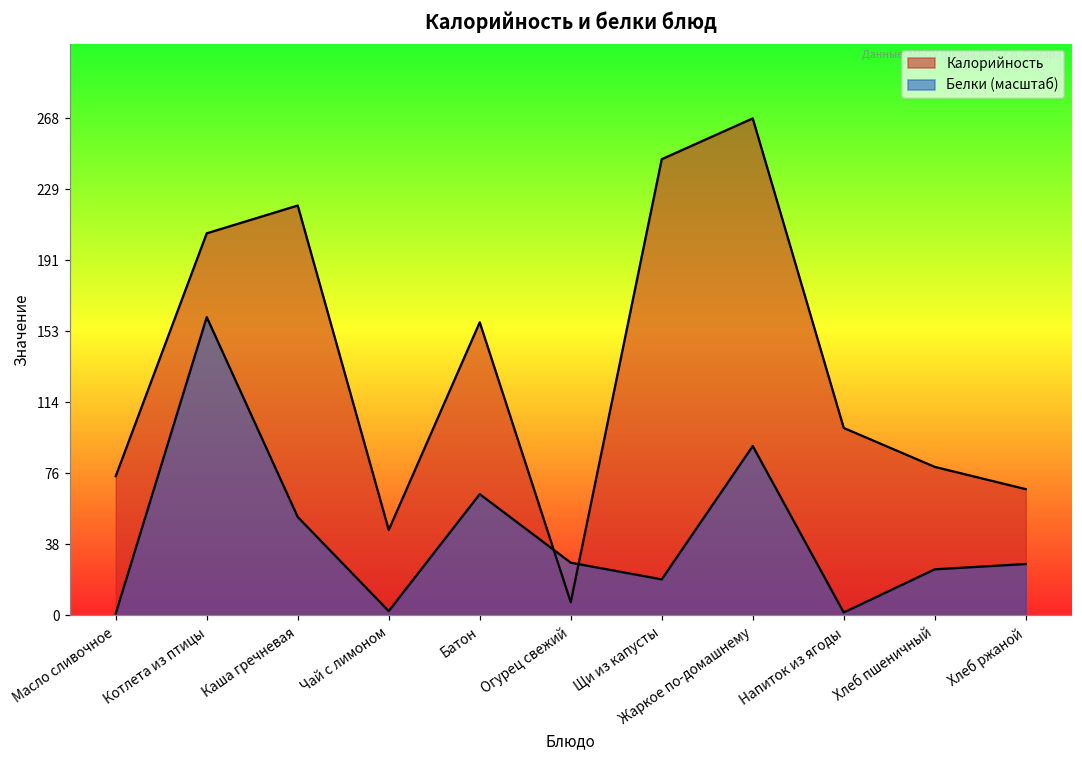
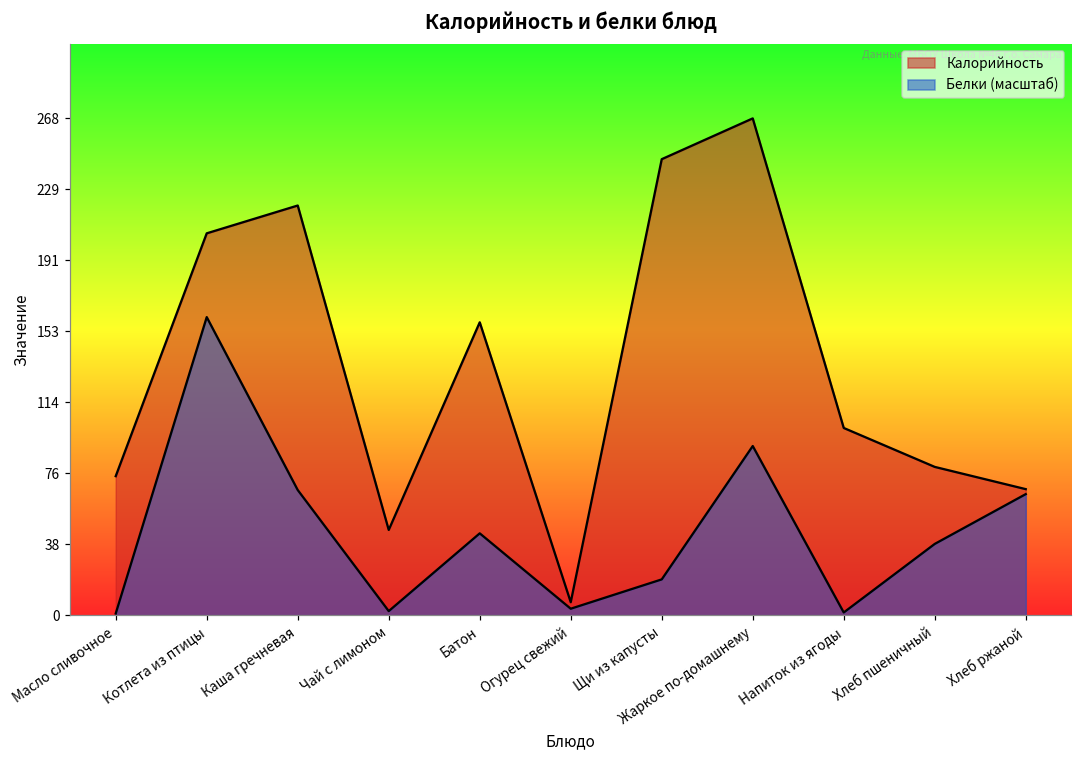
Белки (масштаб), Каша гречневая: 53 -> 68
Белки (масштаб), Батон: 65 -> 44
Белки (масштаб), Огурец свежий: 28 -> 3
Белки (масштаб), Хлеб пшеничный: 25 -> 38
Белки (масштаб), Хлеб ржаной: 28 -> 65
